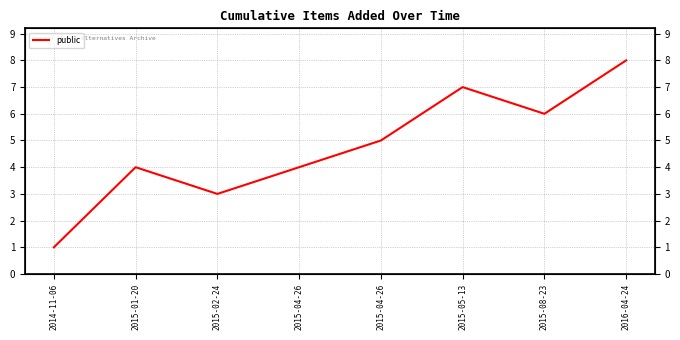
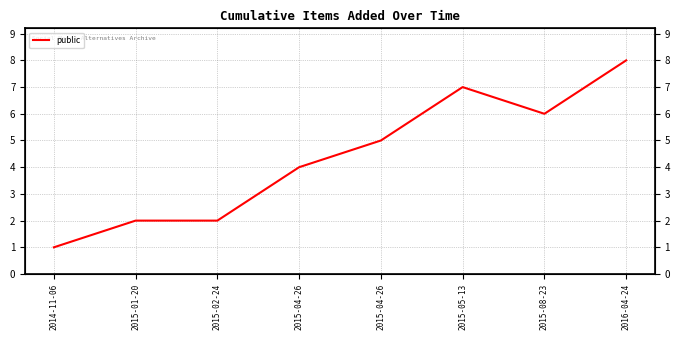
2015-01-20: 4 -> 2
2015-02-24: 3 -> 2
